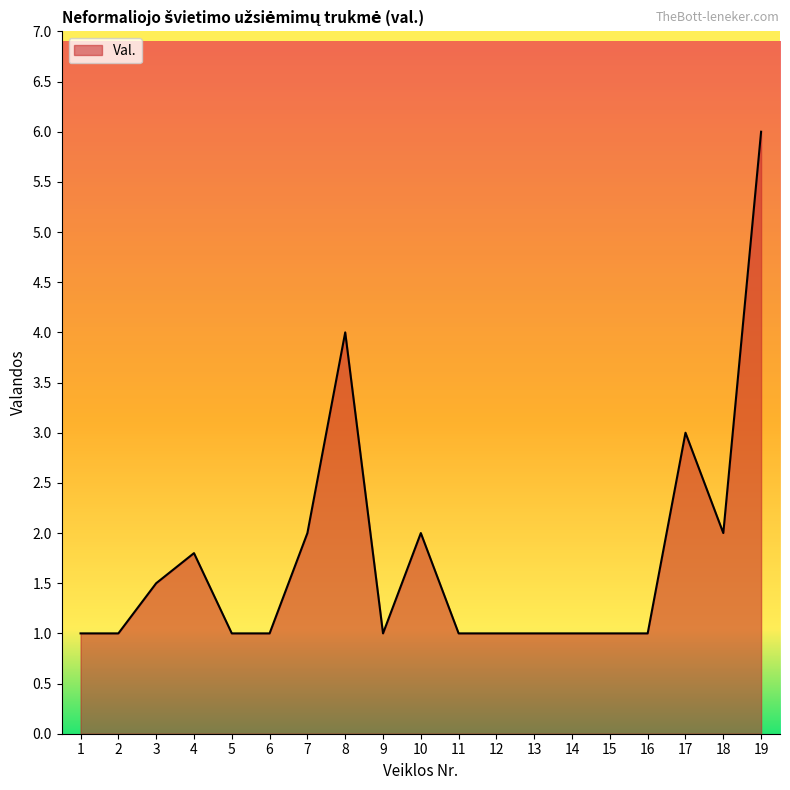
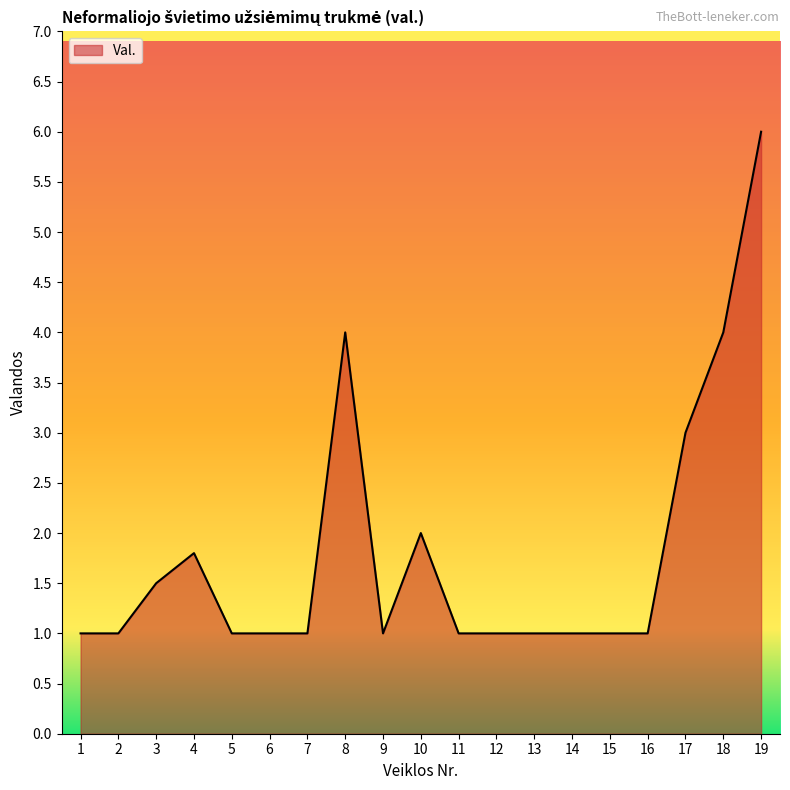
7: 2 -> 1
18: 2 -> 4
